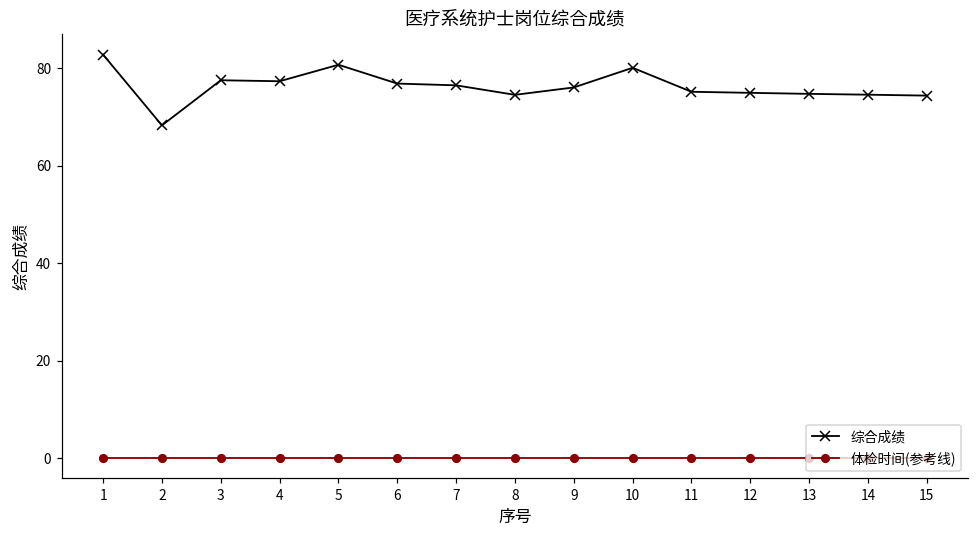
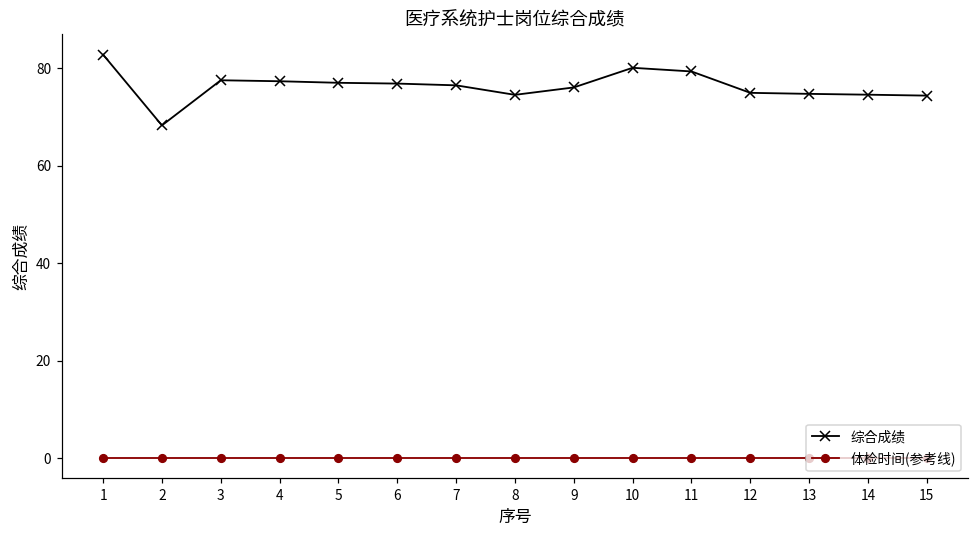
综合成绩, 5: 81 -> 77
综合成绩, 11: 75 -> 79
